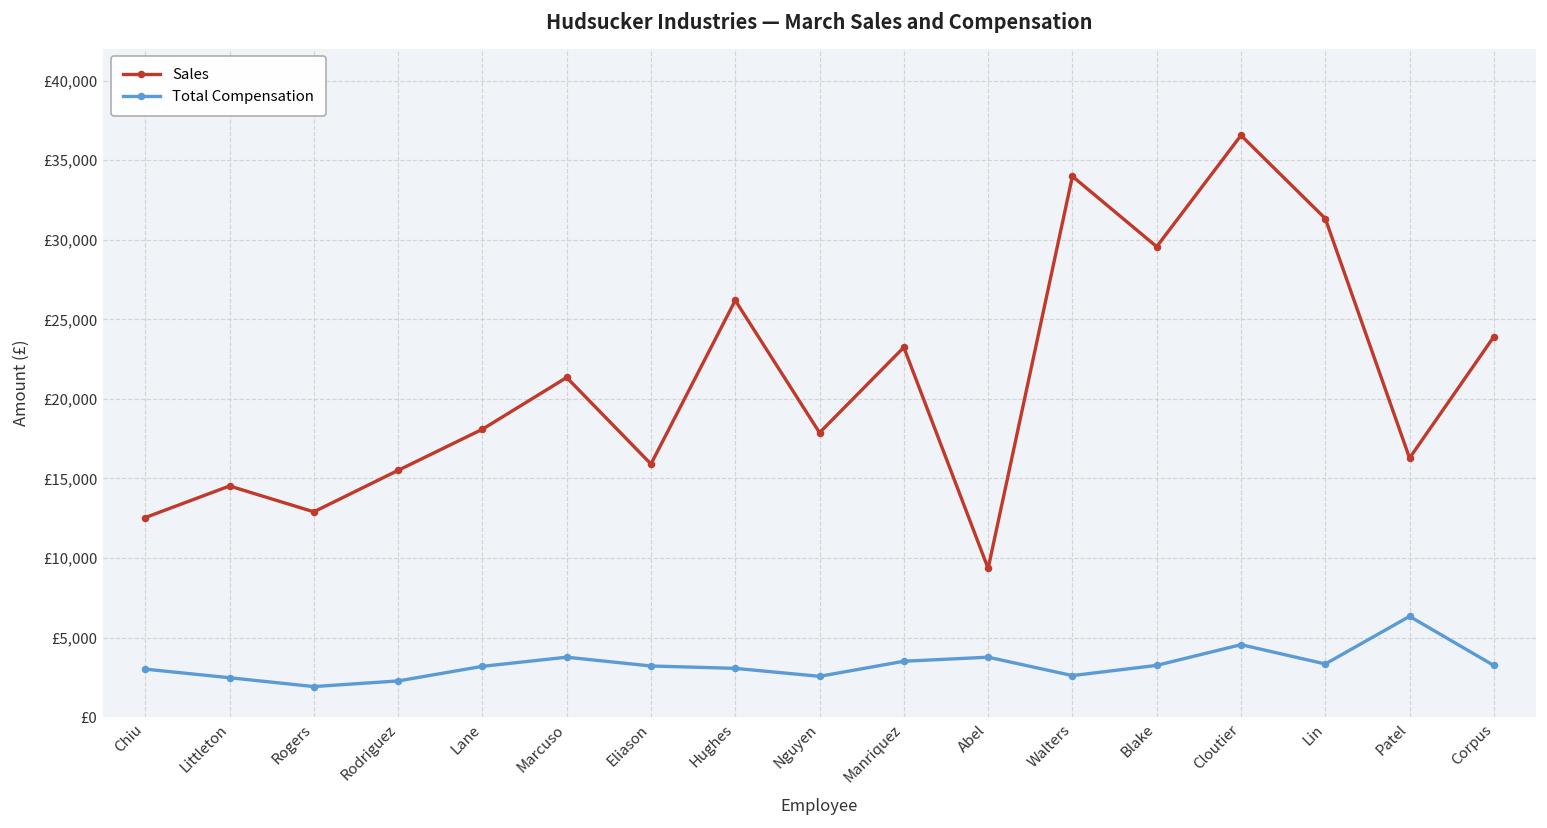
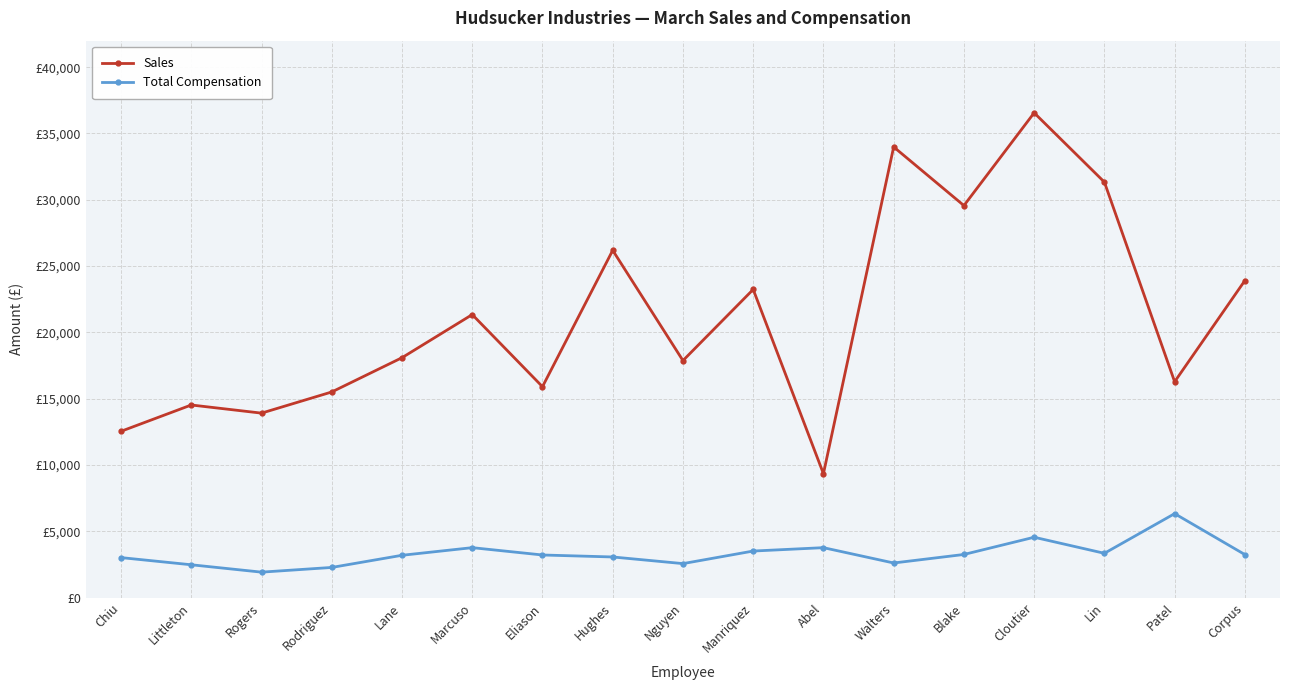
Sales, Rogers: £12,900 -> £13,900
